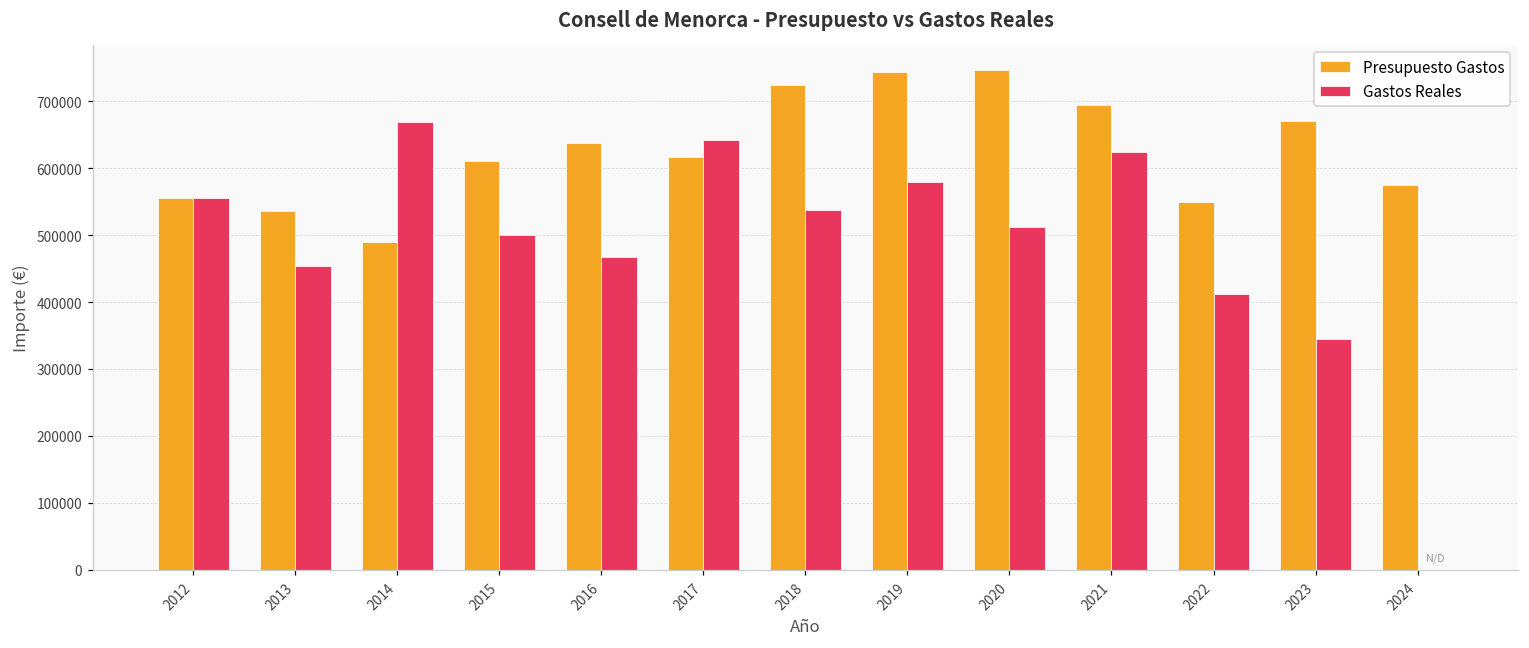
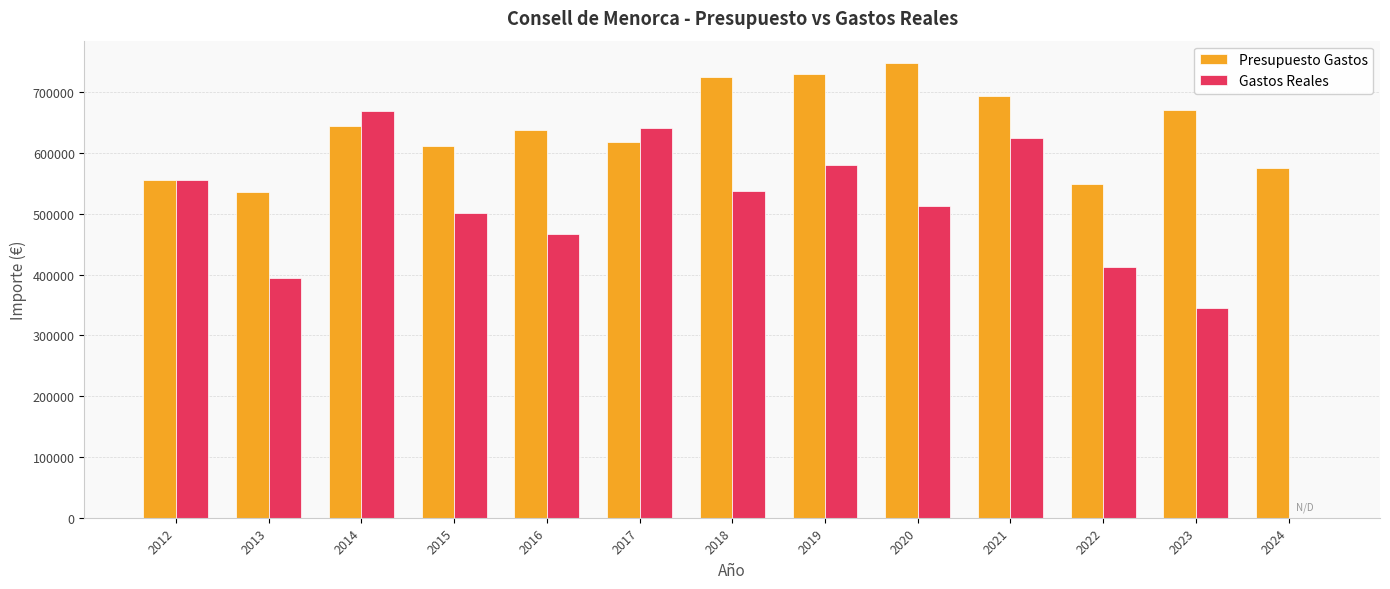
Gastos Reales, 2013: 450000 -> 390000
Presupuesto Gastos, 2014: 490000 -> 640000
Presupuesto Gastos, 2019: 740000 -> 730000
